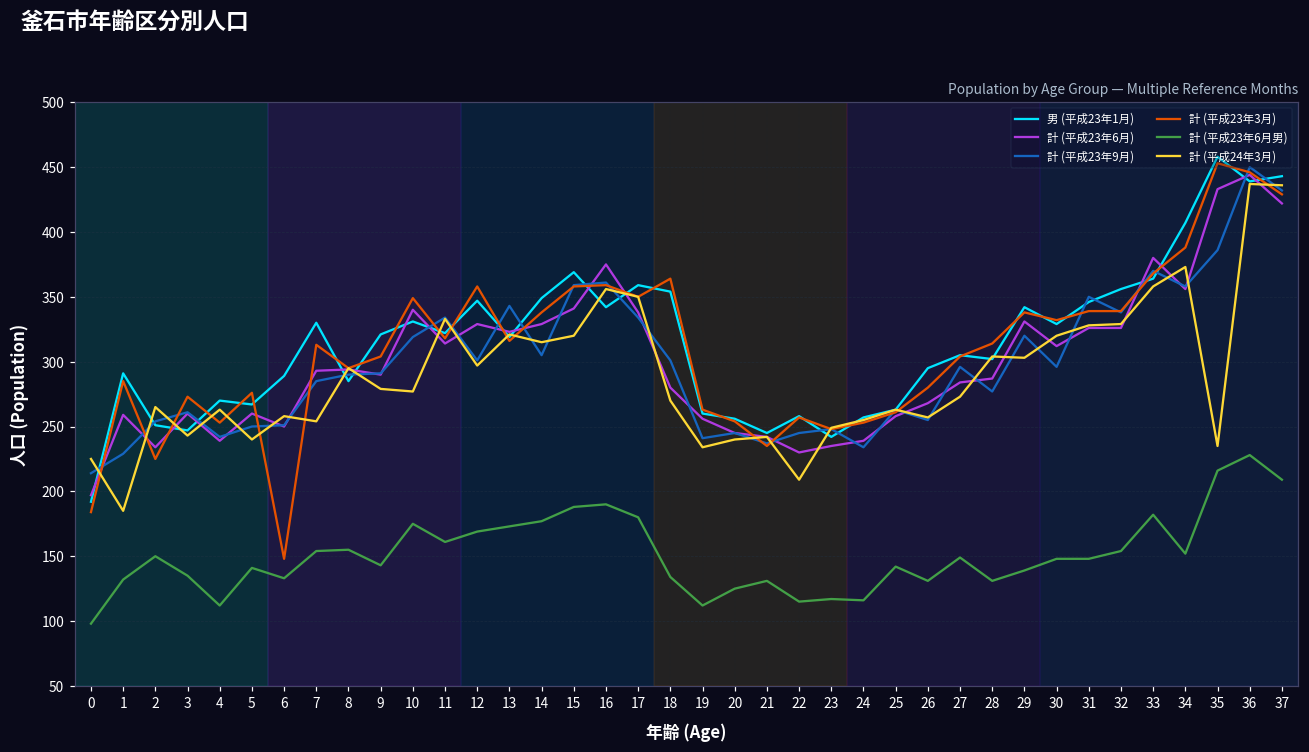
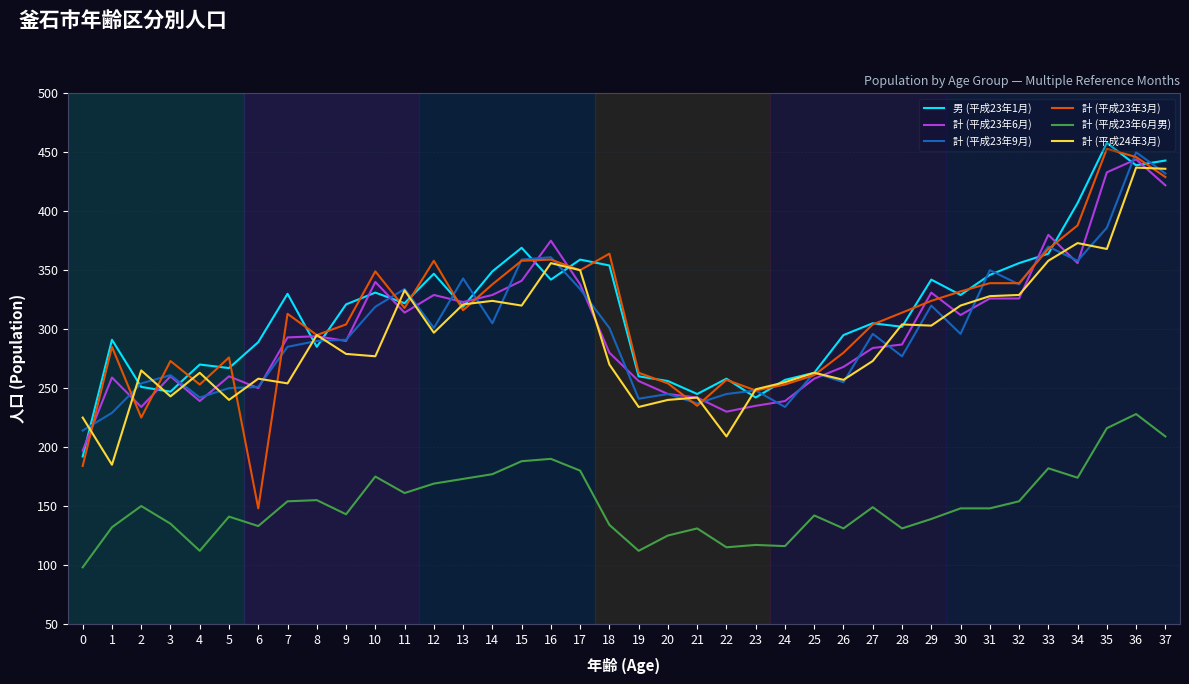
計 (平成24年3月), 14: 315 -> 324
計 (平成23年3月), 29: 338 -> 324
計 (平成23年6月男), 34: 152 -> 174
計 (平成24年3月), 35: 235 -> 368
